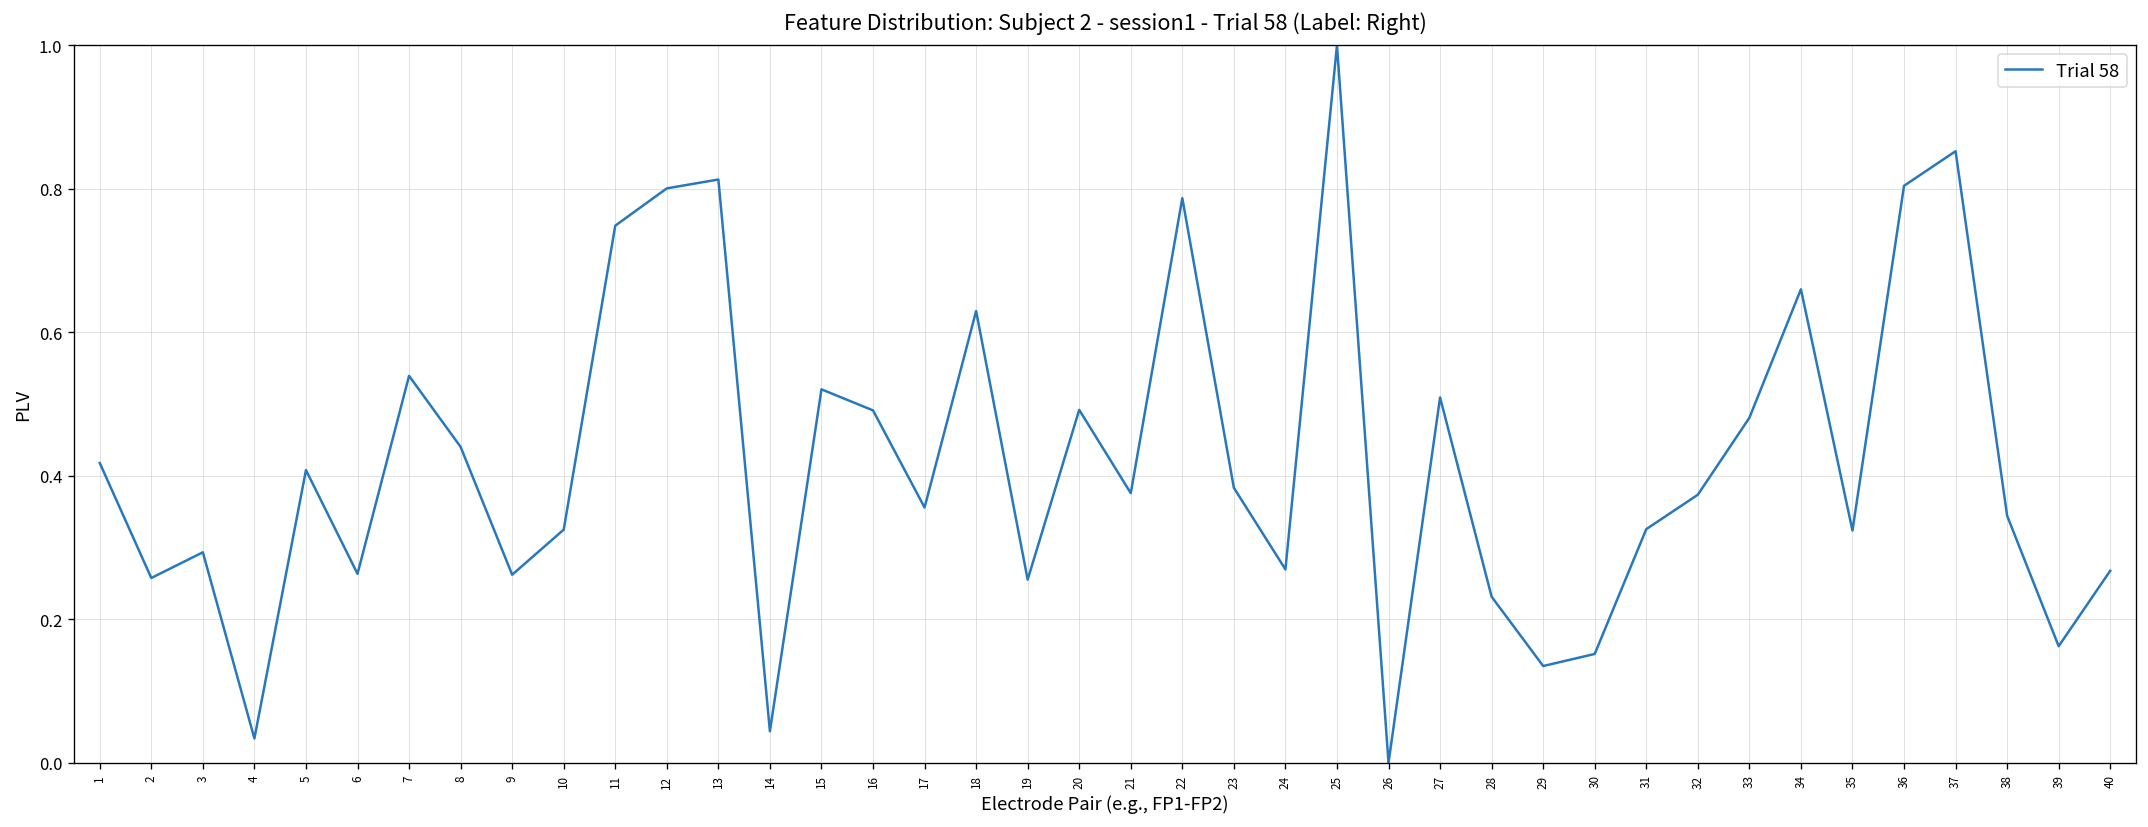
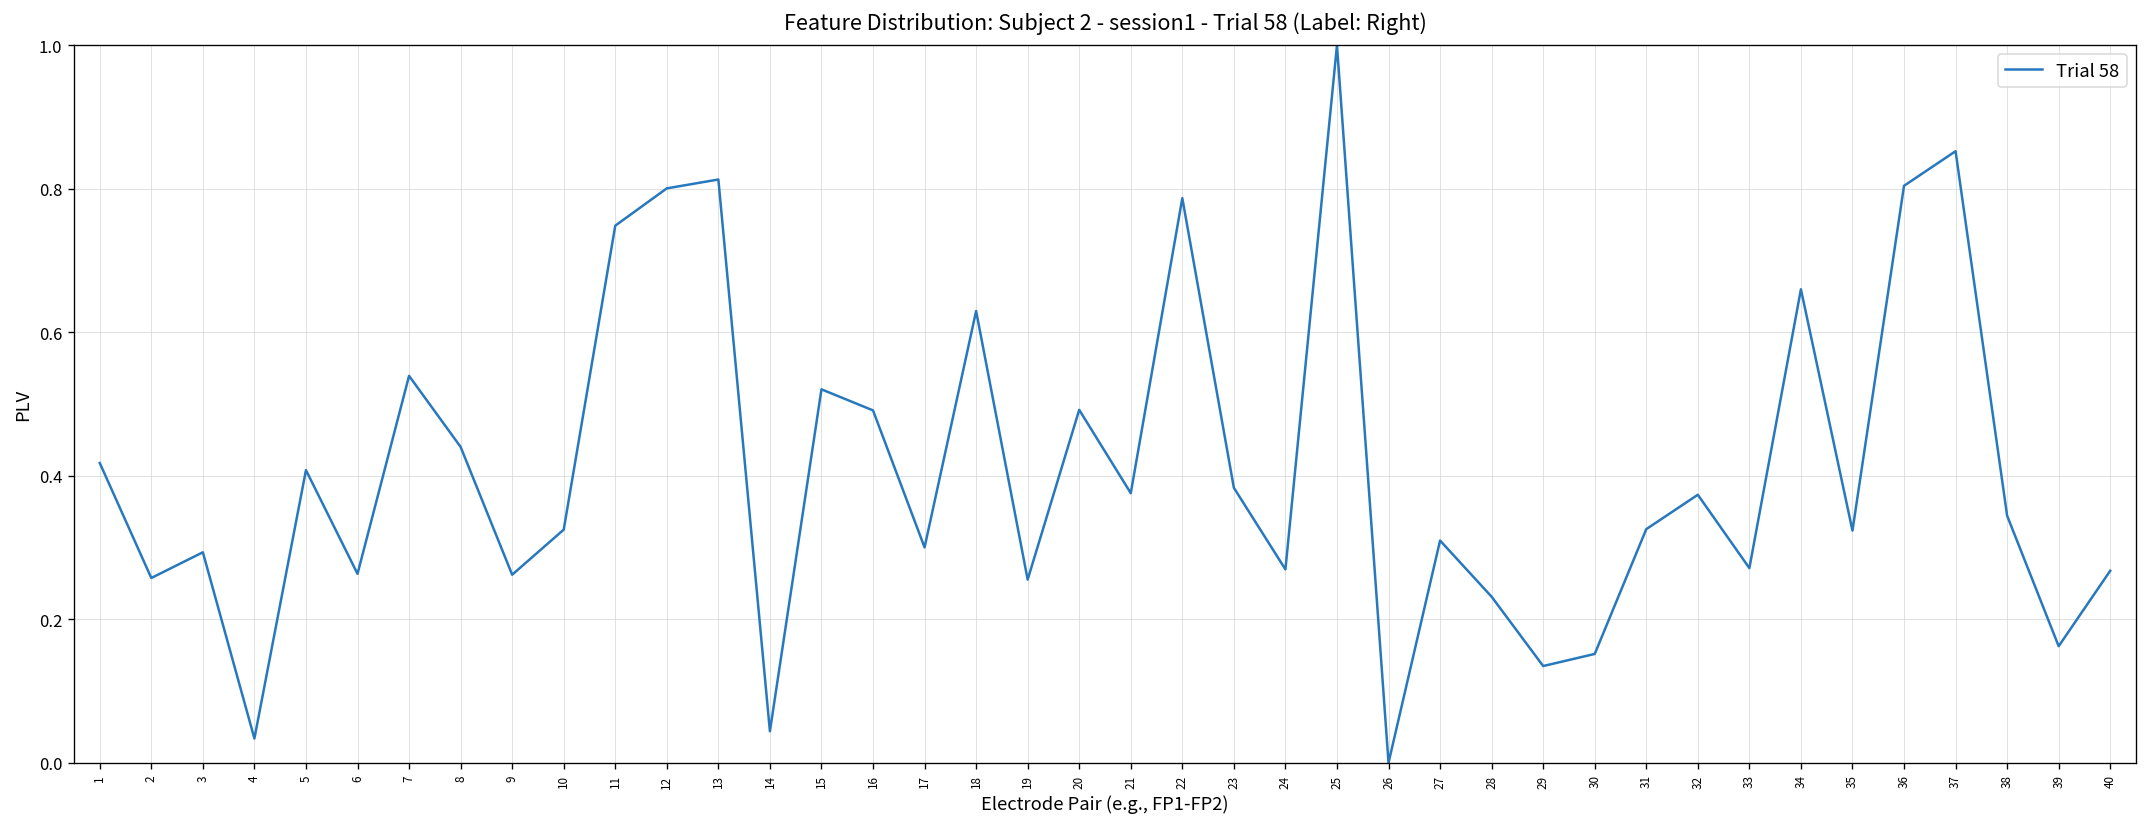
17: 0.36 -> 0.30
27: 0.51 -> 0.31
33: 0.48 -> 0.27
